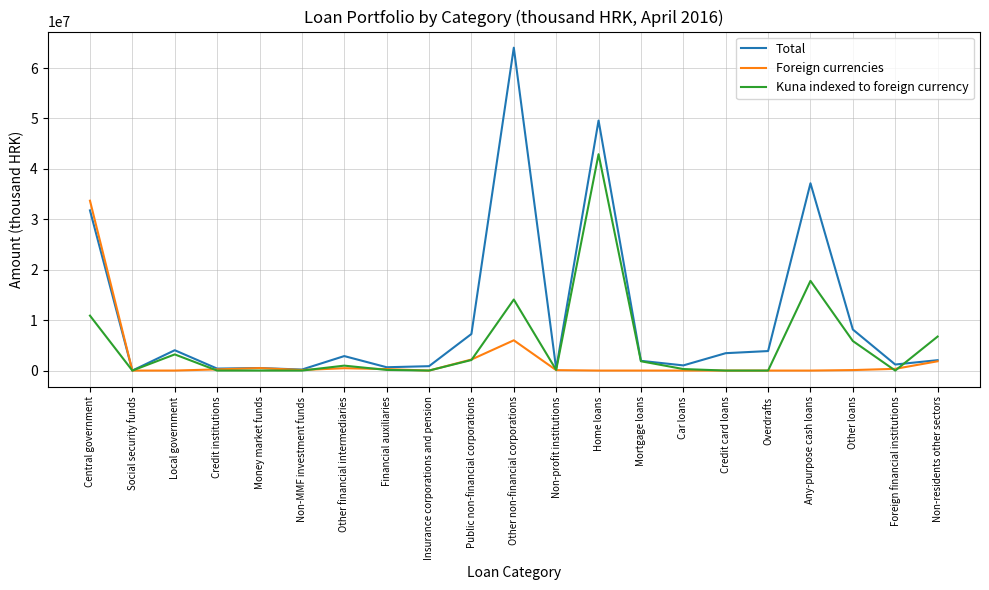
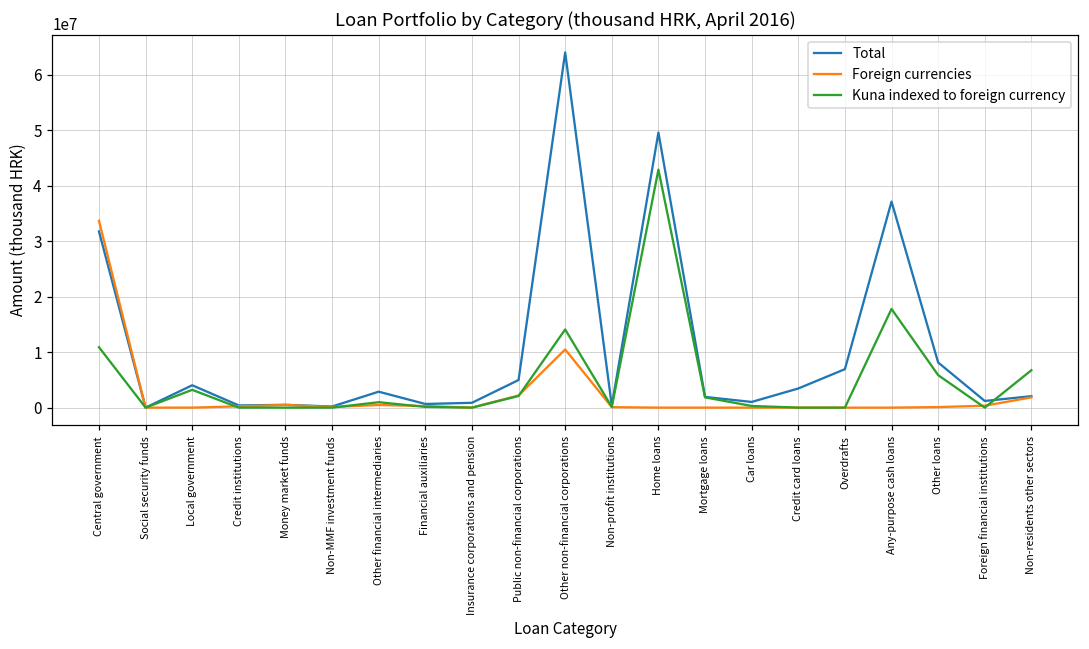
Total, Public non-financial corporations: 7000000 -> 5000000
Foreign currencies, Other non-financial corporations: 6000000 -> 10000000
Total, Overdrafts: 4000000 -> 7000000
